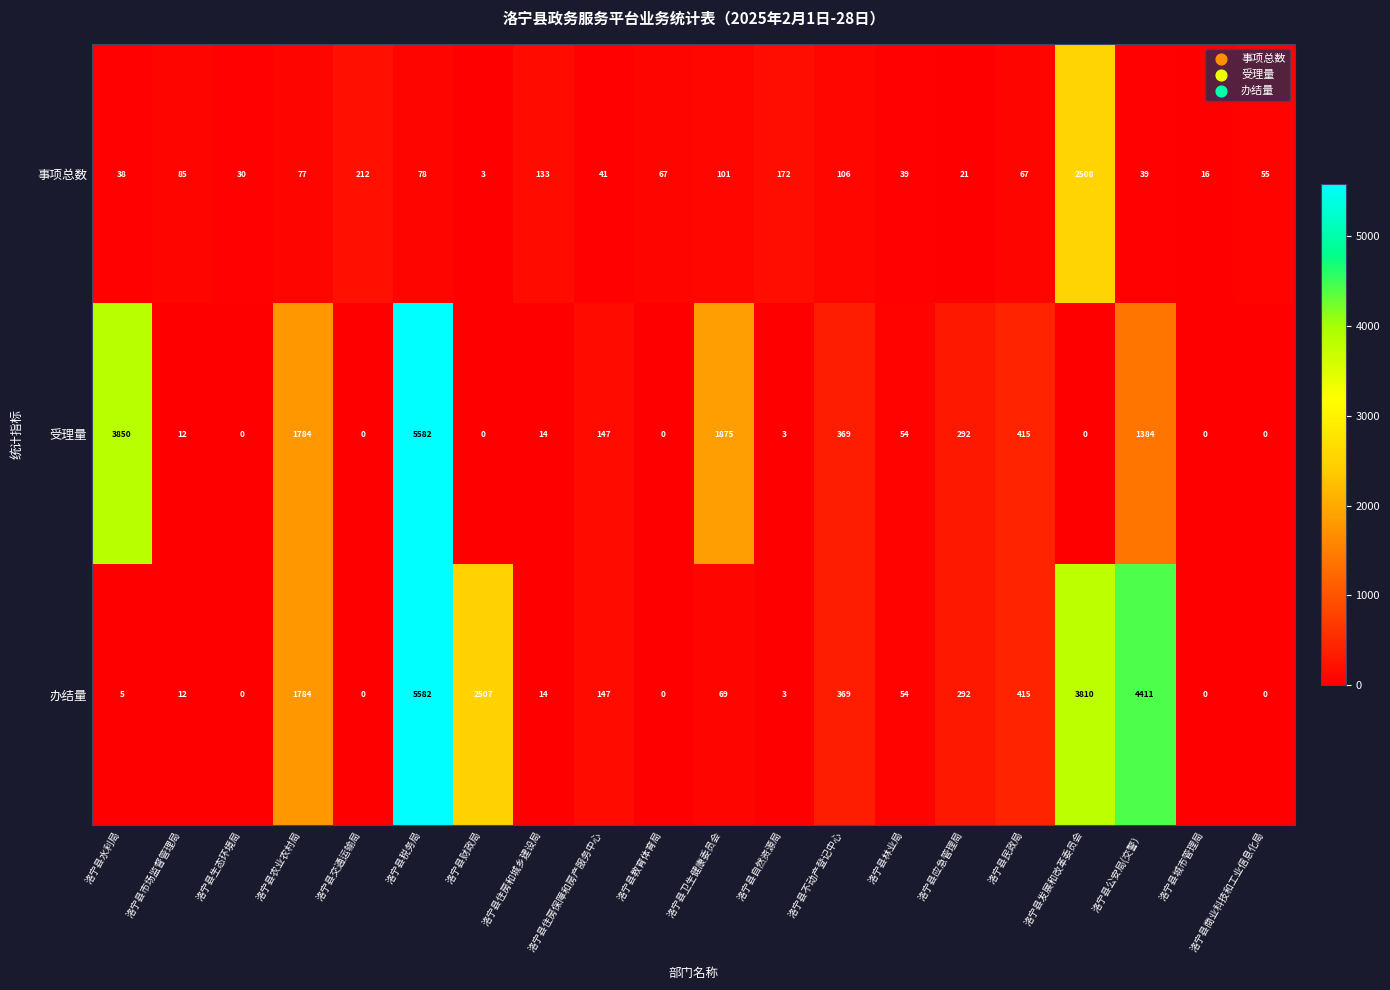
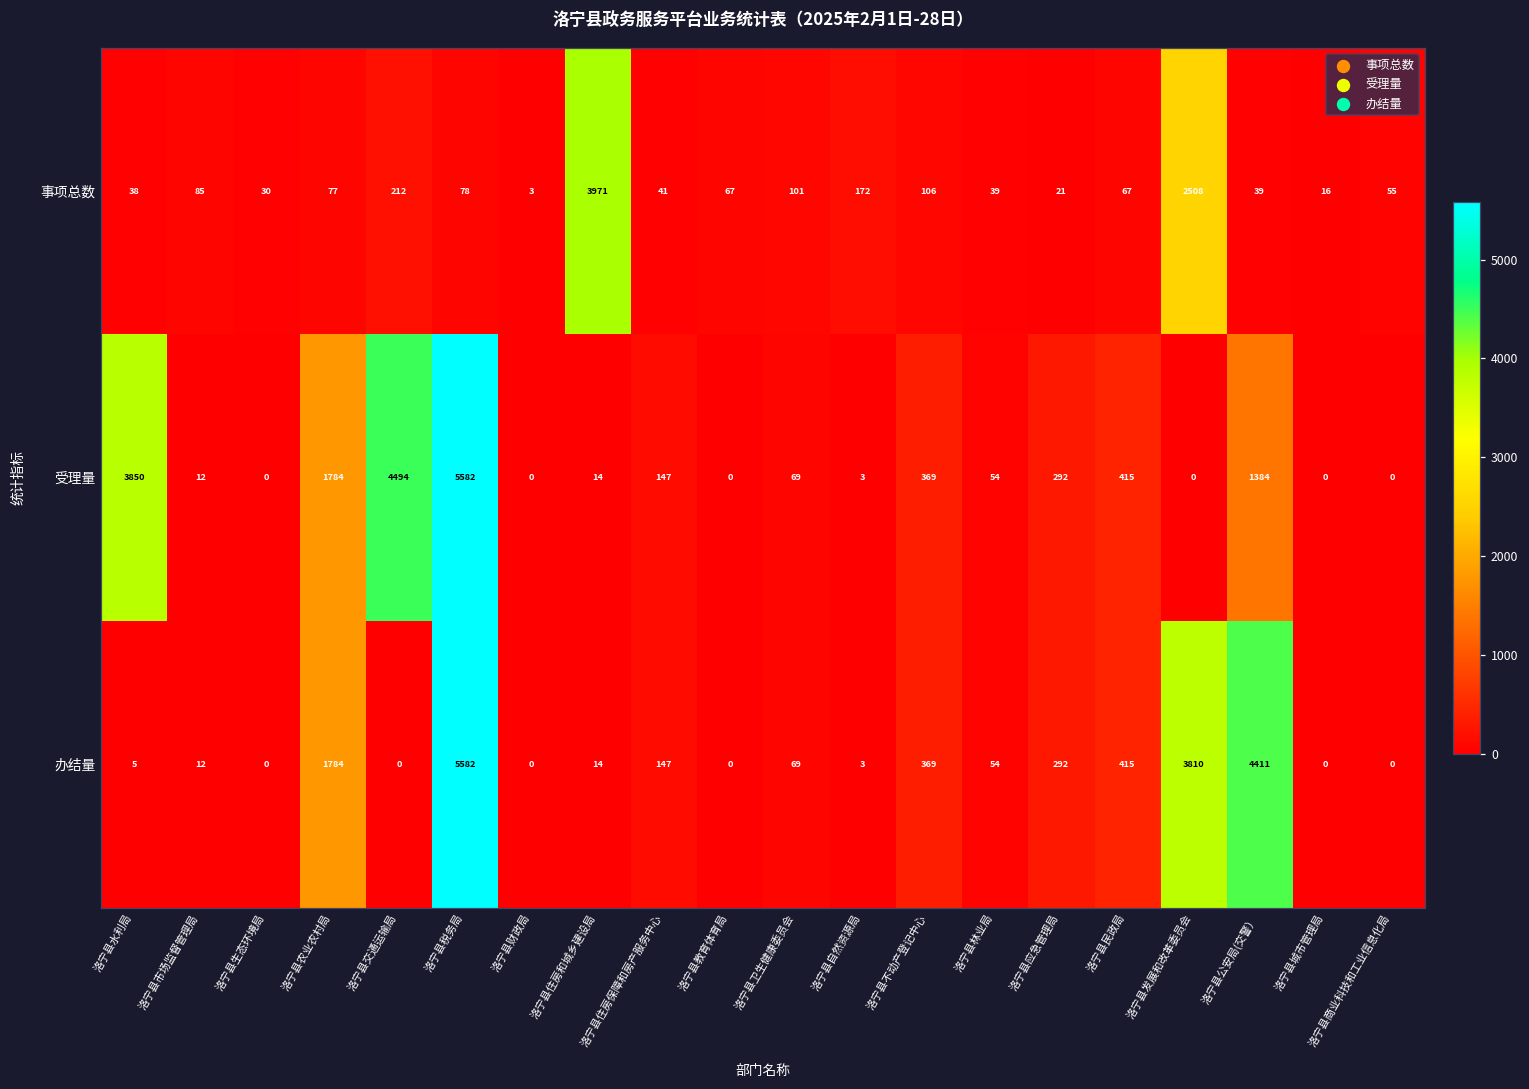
事项总数, 洛宁县住房和城乡建设局: 133 -> 3971
受理量, 洛宁县交通运输局: 0 -> 4494
受理量, 洛宁县卫生健康委员会: 1875 -> 69
办结量, 洛宁县财政局: 2507 -> 0
